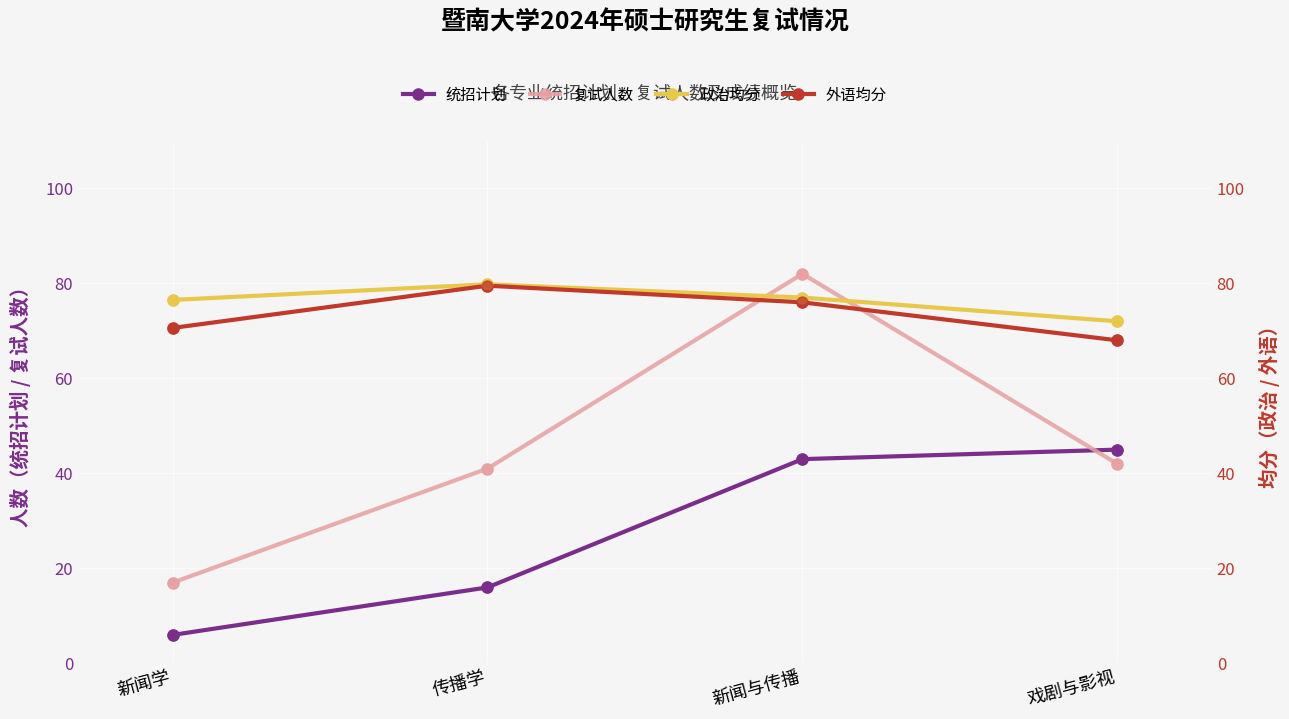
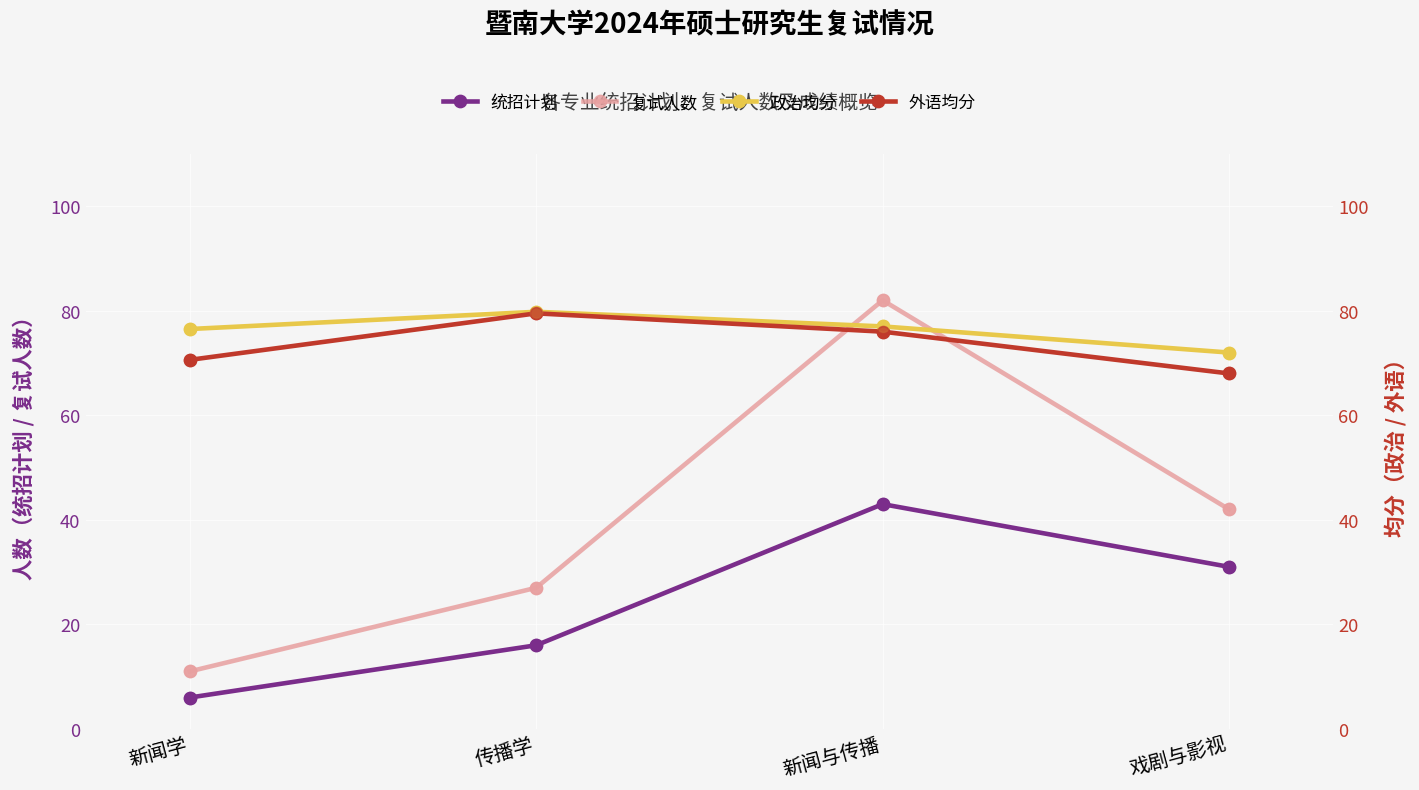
复试人数, 新闻学: 17 -> 11
复试人数, 传播学: 41 -> 27
统招计划, 戏剧与影视: 45 -> 31
